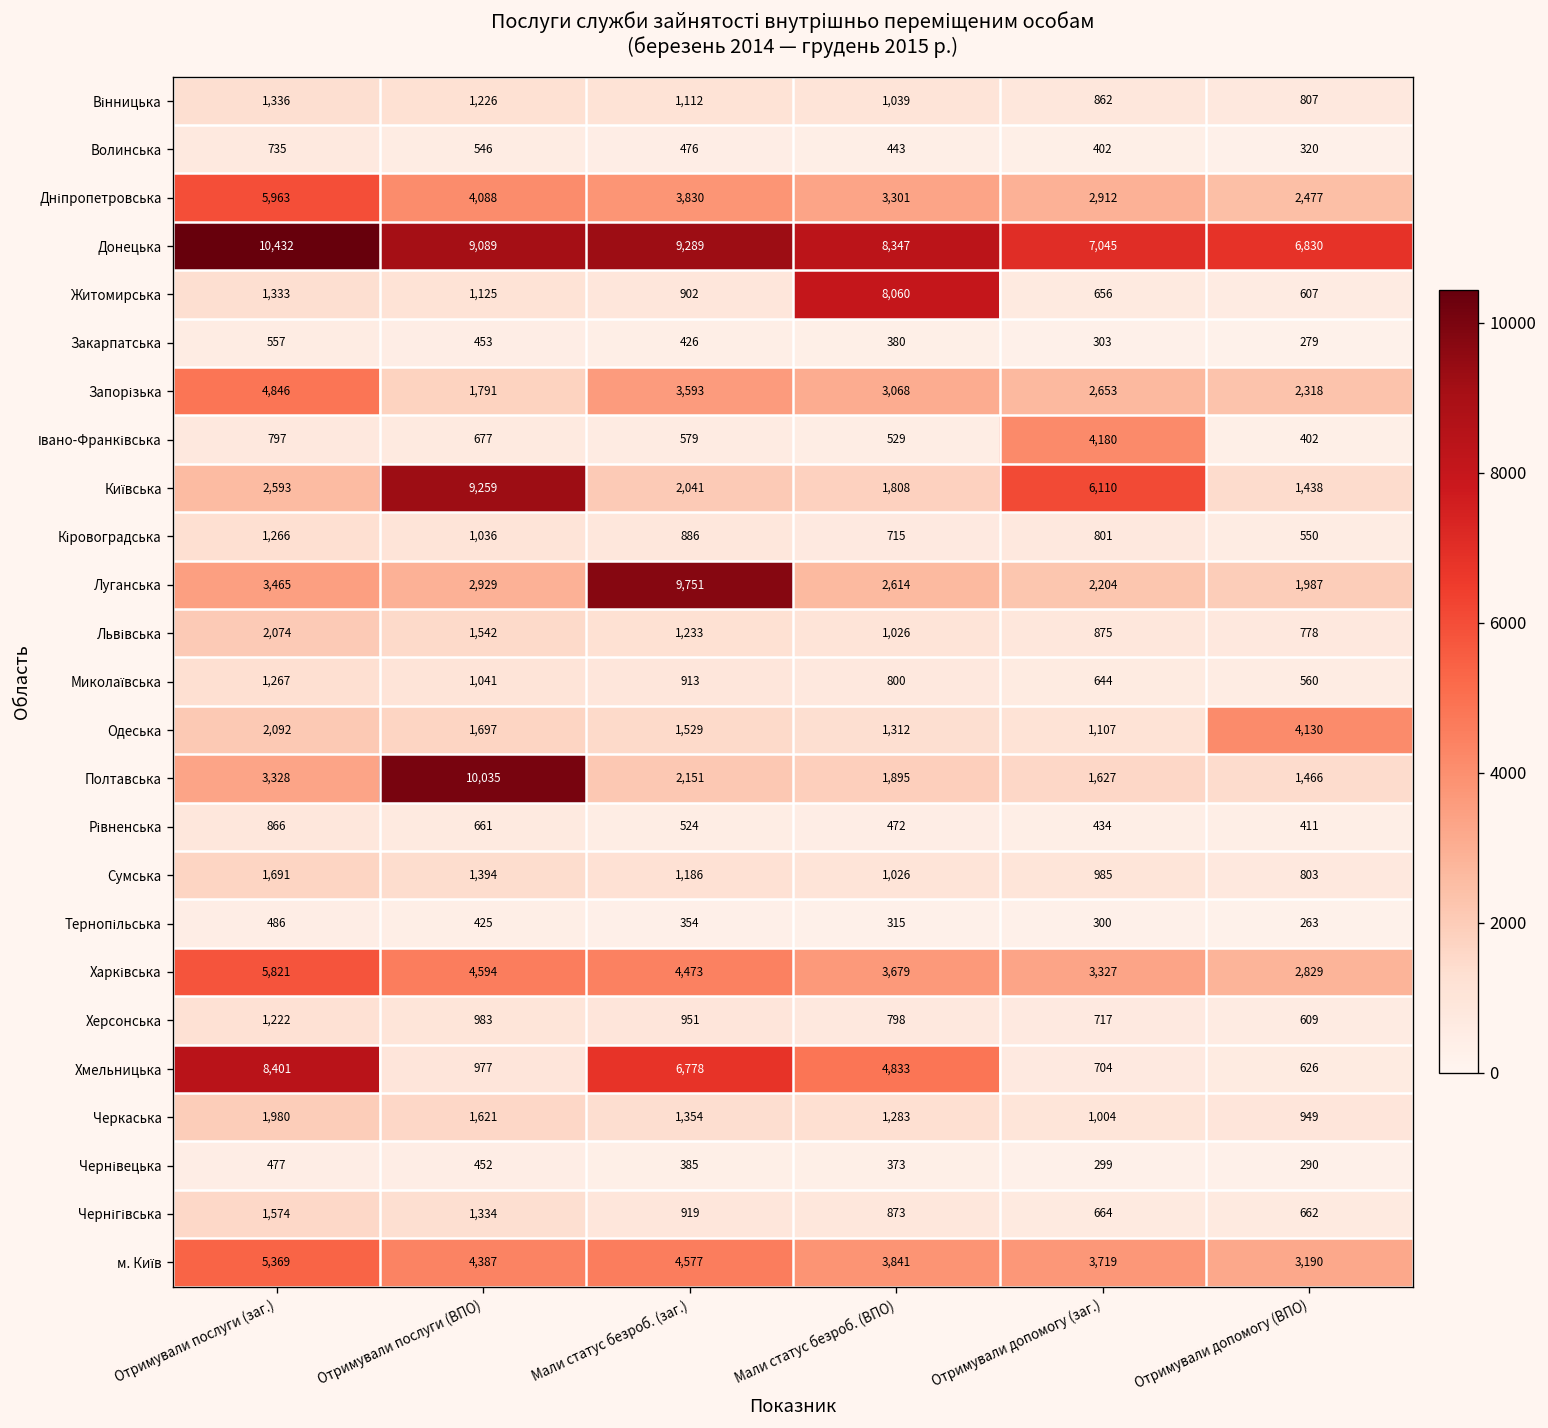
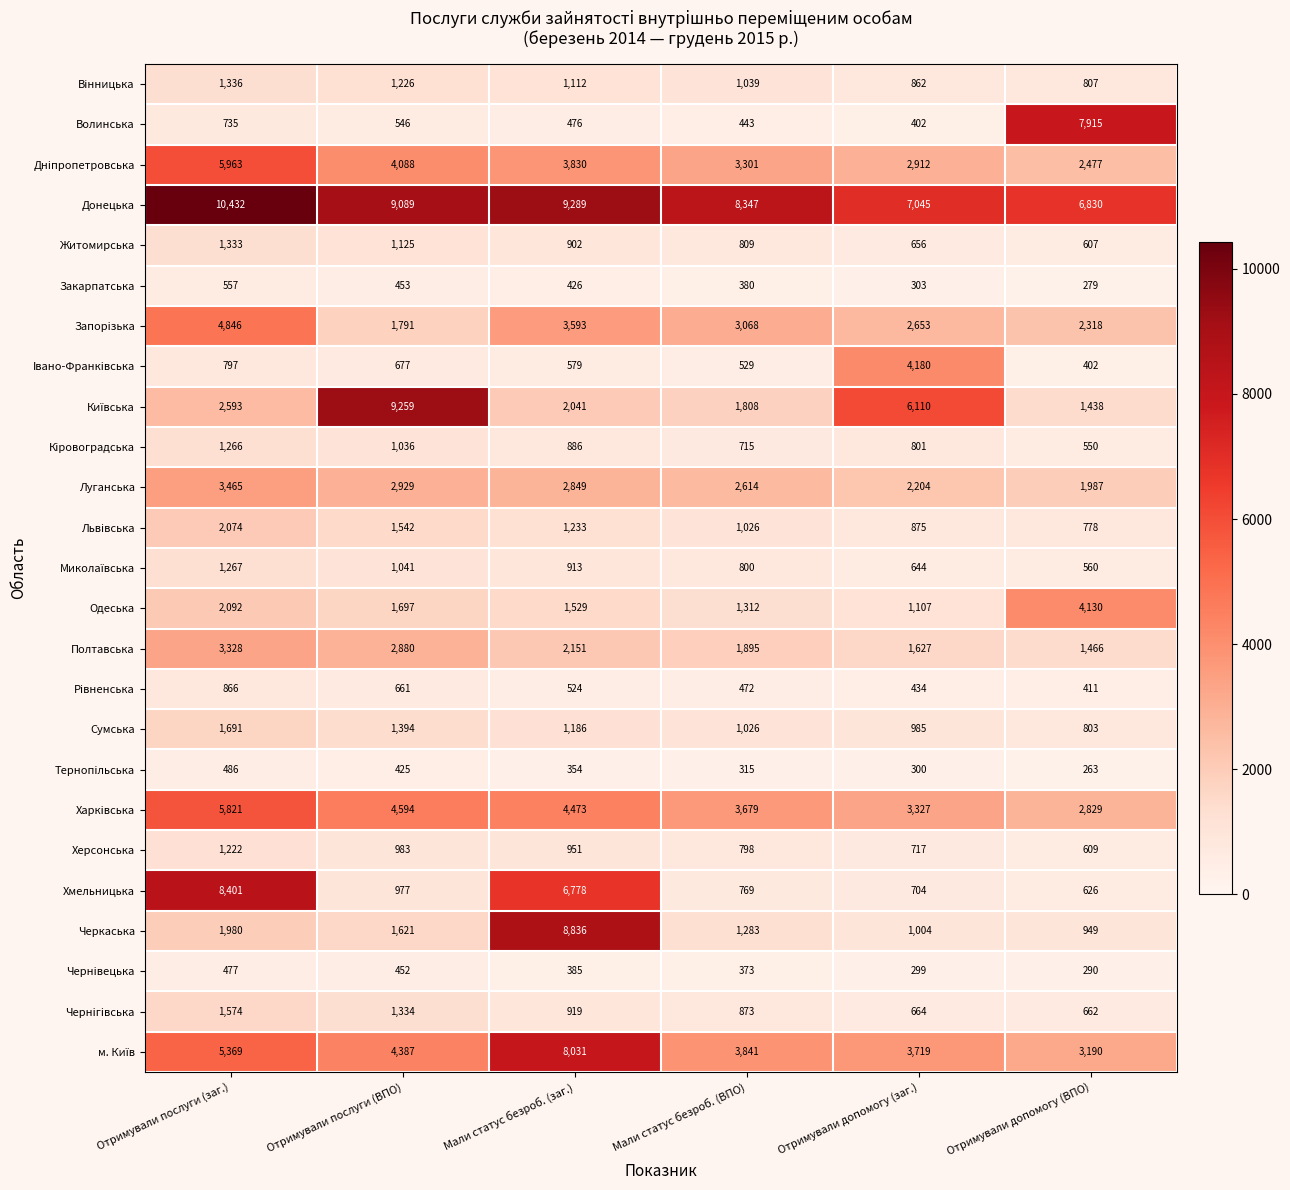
Волинська, Отримували допомогу (ВПО): 320 -> 7,915
Житомирська, Мали статус безроб. (ВПО): 8,060 -> 809
Луганська, Мали статус безроб. (заг.): 9,751 -> 2,849
Полтавська, Отримували послуги (ВПО): 10,035 -> 2,880
Хмельницька, Мали статус безроб. (ВПО): 4,833 -> 769
Черкаська, Мали статус безроб. (заг.): 1,354 -> 8,836
м. Київ, Мали статус безроб. (заг.): 4,577 -> 8,031
